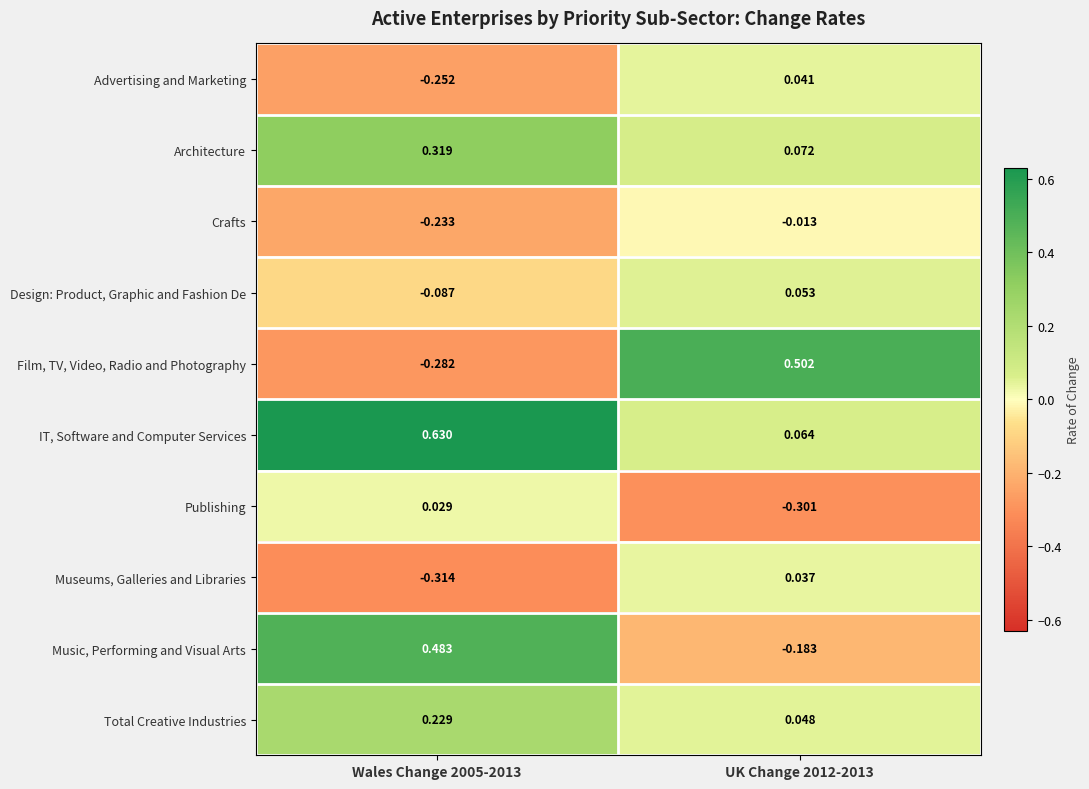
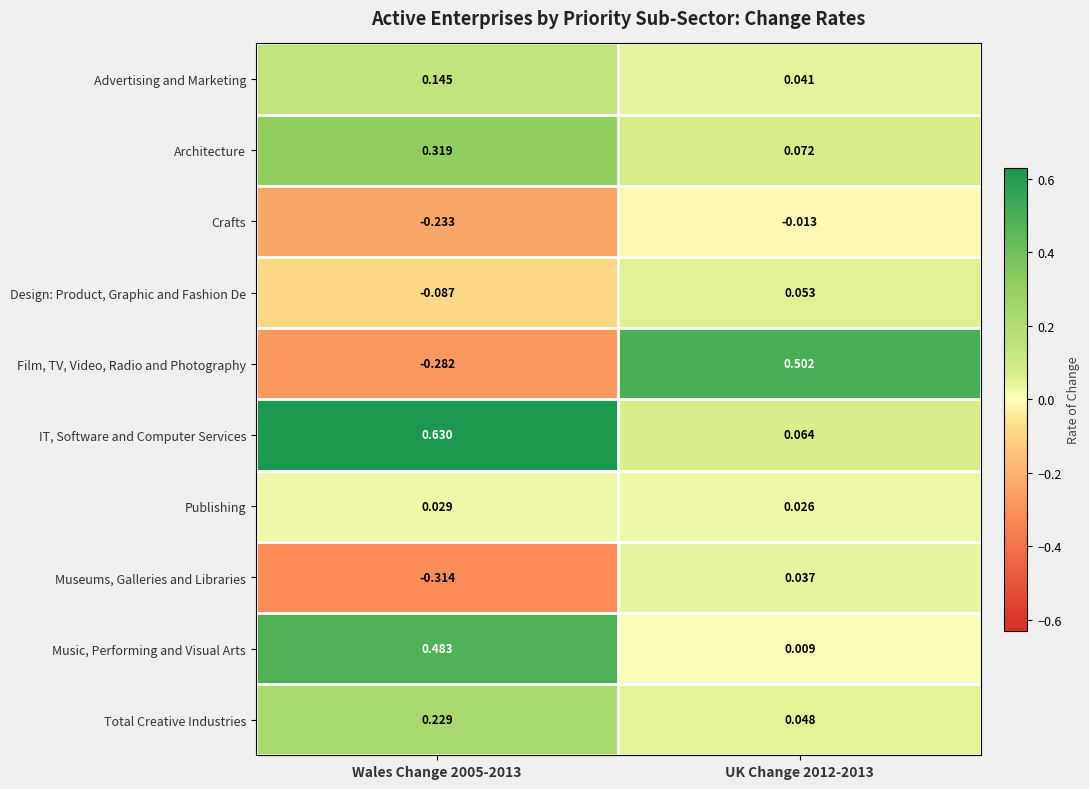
Advertising and Marketing, Wales Change 2005-2013: -0.252 -> 0.145
Publishing, UK Change 2012-2013: -0.301 -> 0.026
Music, Performing and Visual Arts, UK Change 2012-2013: -0.183 -> 0.009
